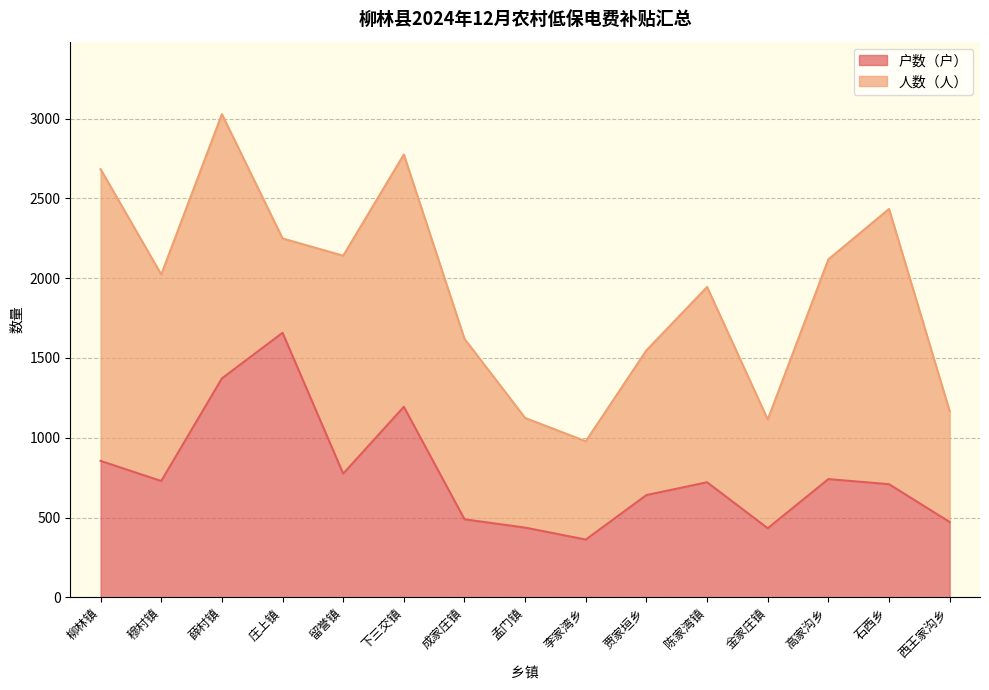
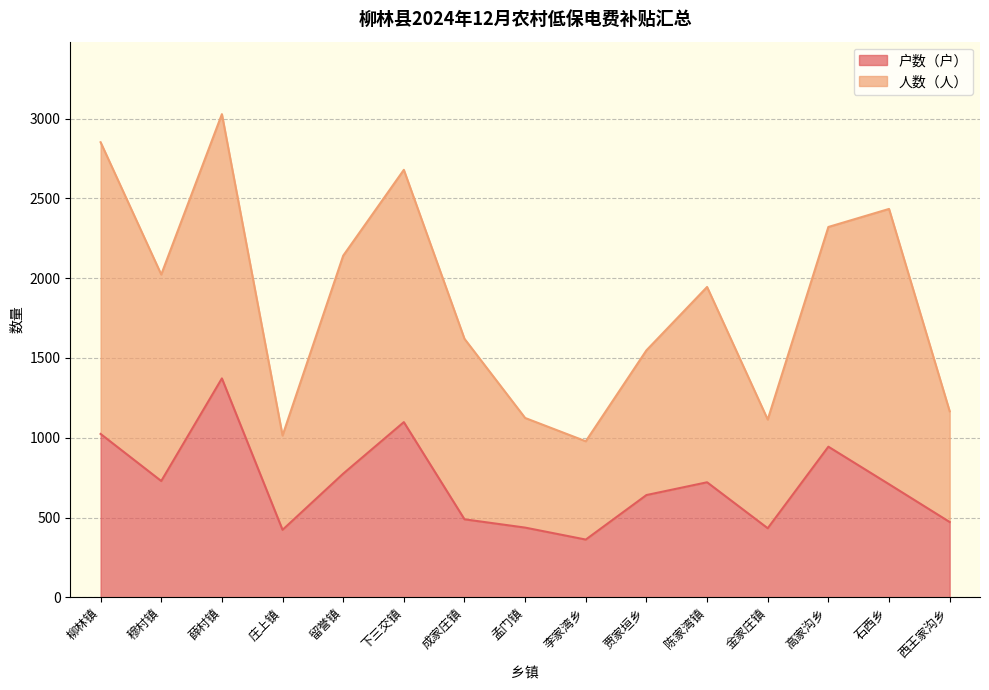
户数（户）, 柳林镇: 860 -> 1020
户数（户）, 庄上镇: 1660 -> 420
户数（户）, 下三交镇: 1190 -> 1100
户数（户）, 高家沟乡: 740 -> 940
